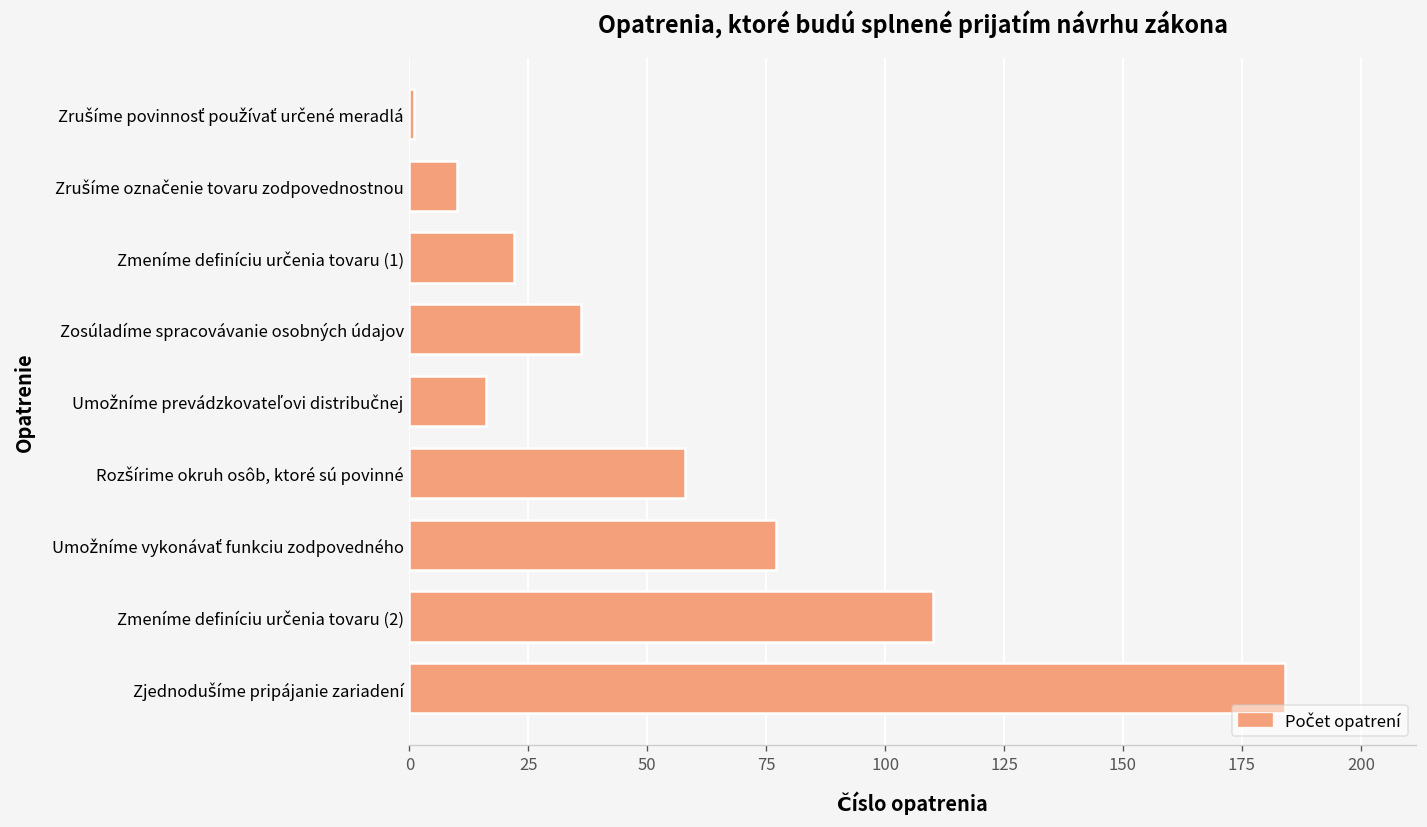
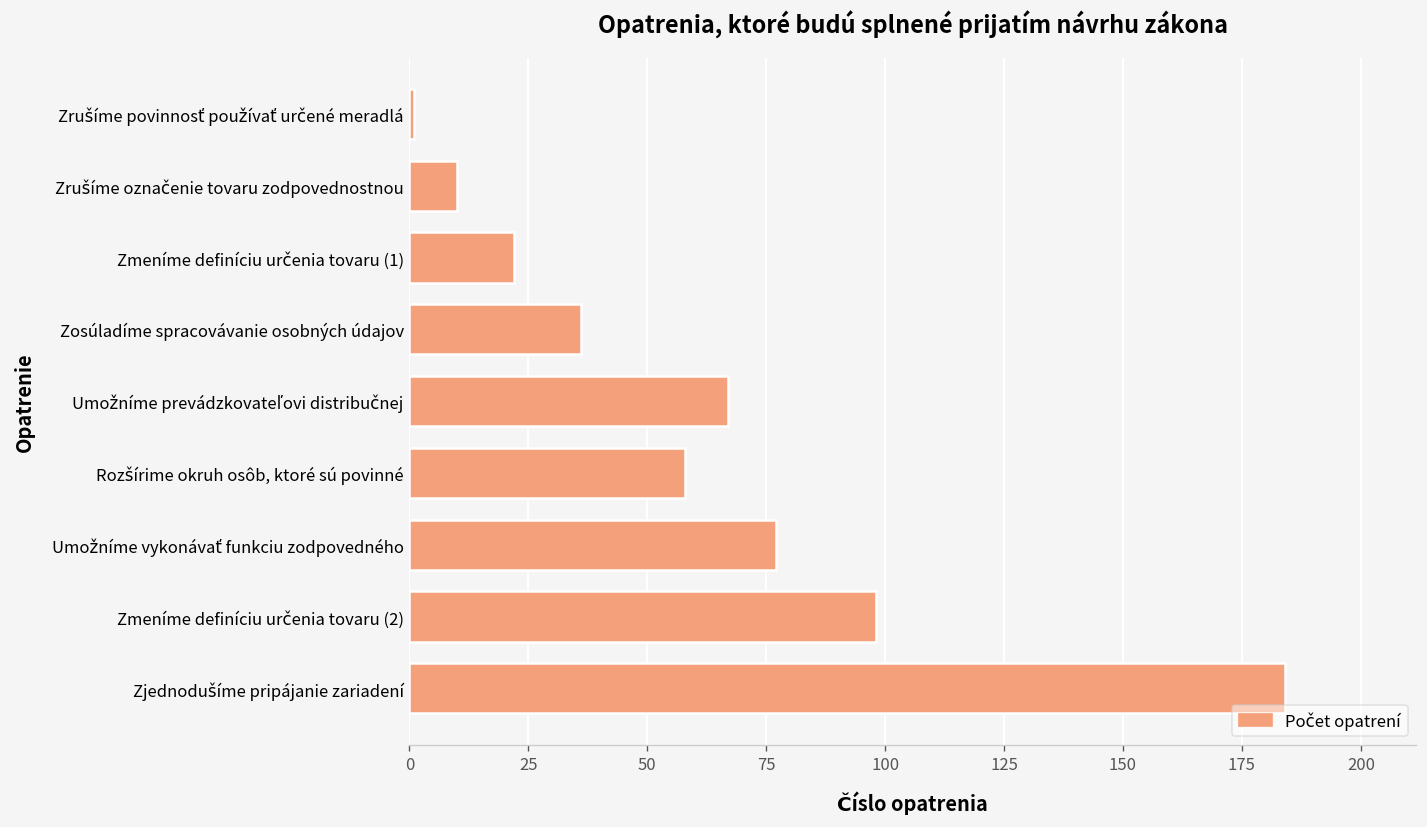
Umožníme prevádzkovateľovi distribučnej: 16 -> 67
Zmeníme definíciu určenia tovaru (2): 110 -> 98
